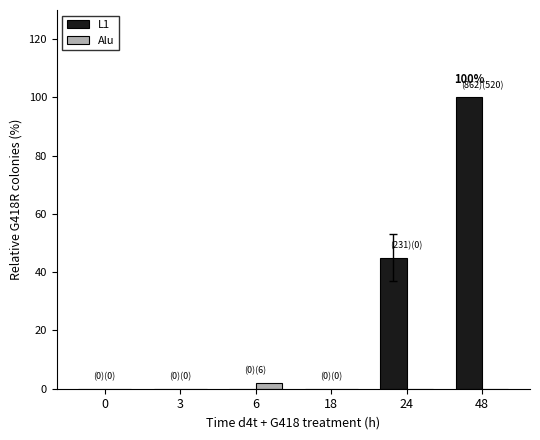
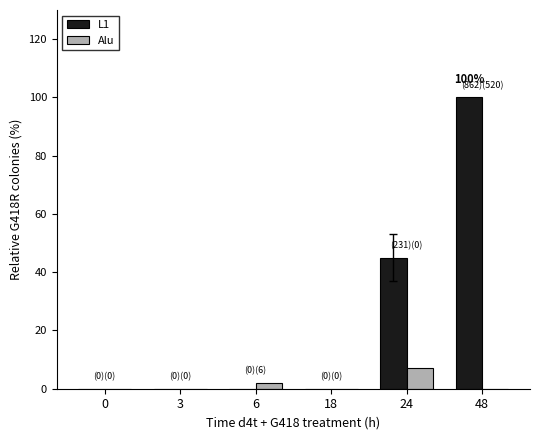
Alu, 24: 0 -> 7
